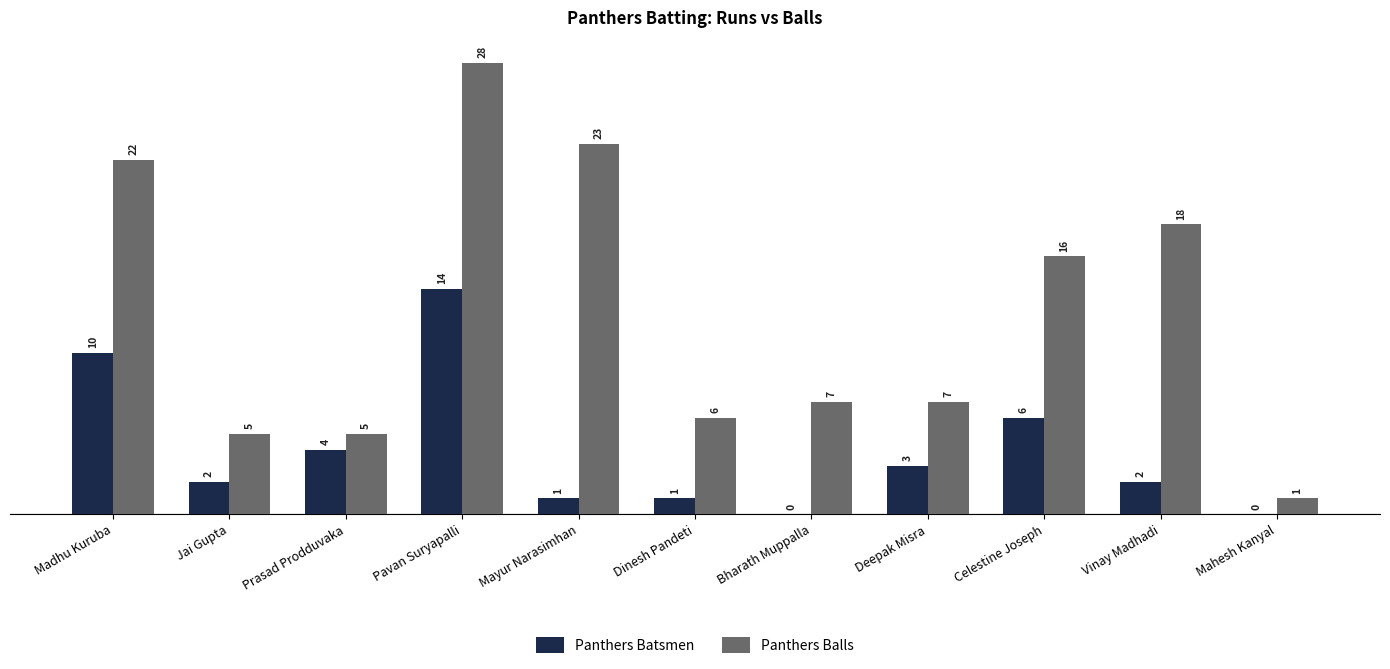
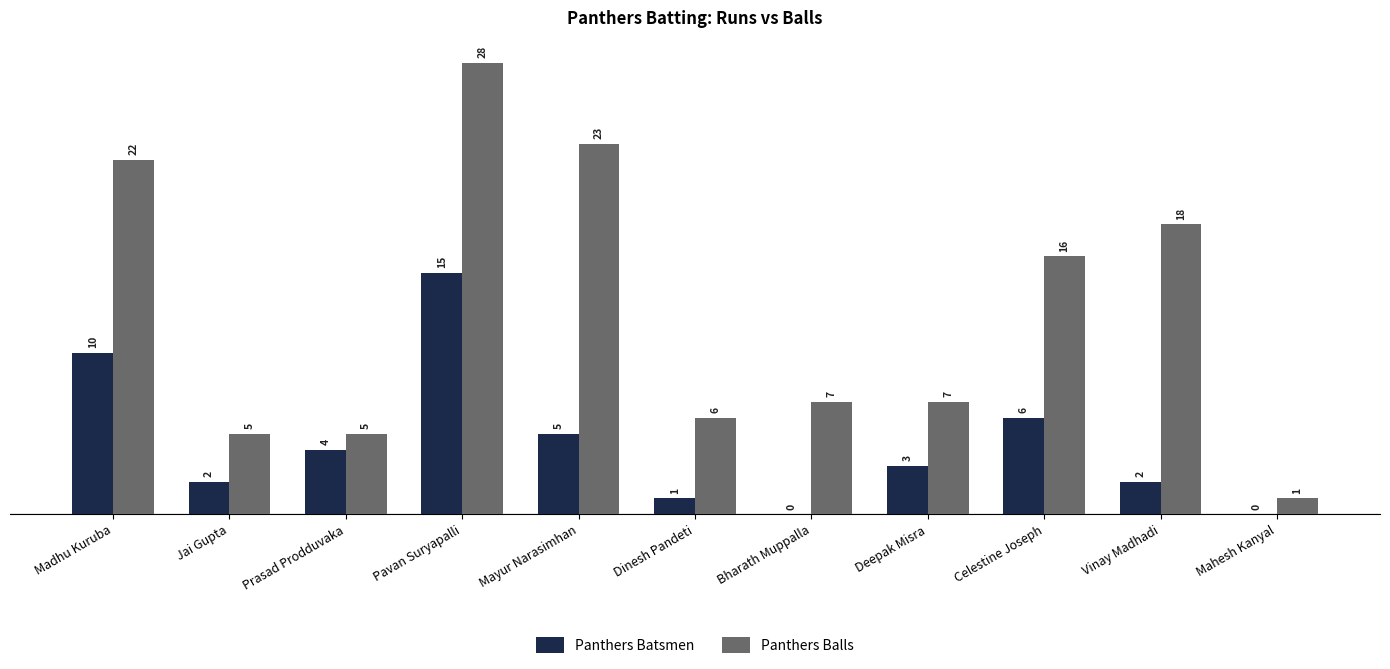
Panthers Batsmen, Pavan Suryapalli: 14 -> 15
Panthers Batsmen, Mayur Narasimhan: 1 -> 5
